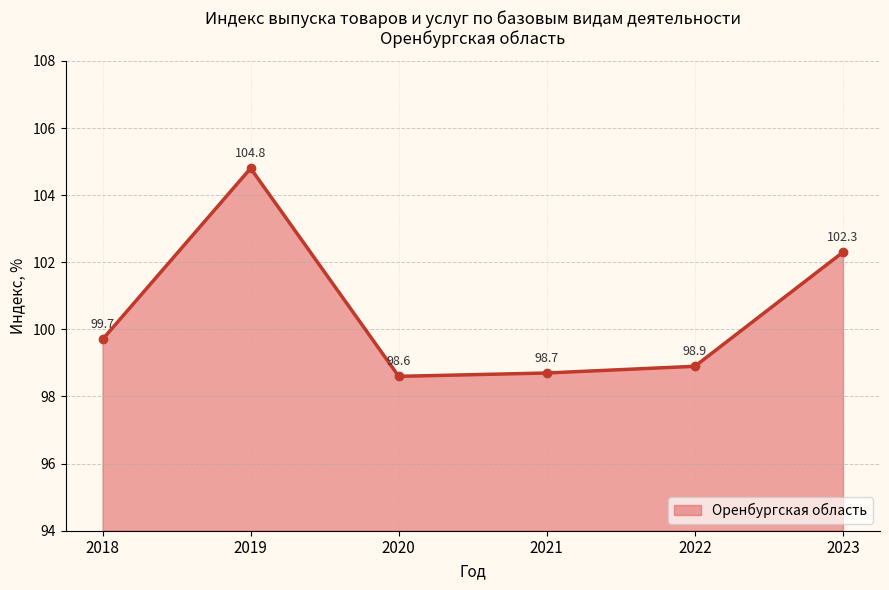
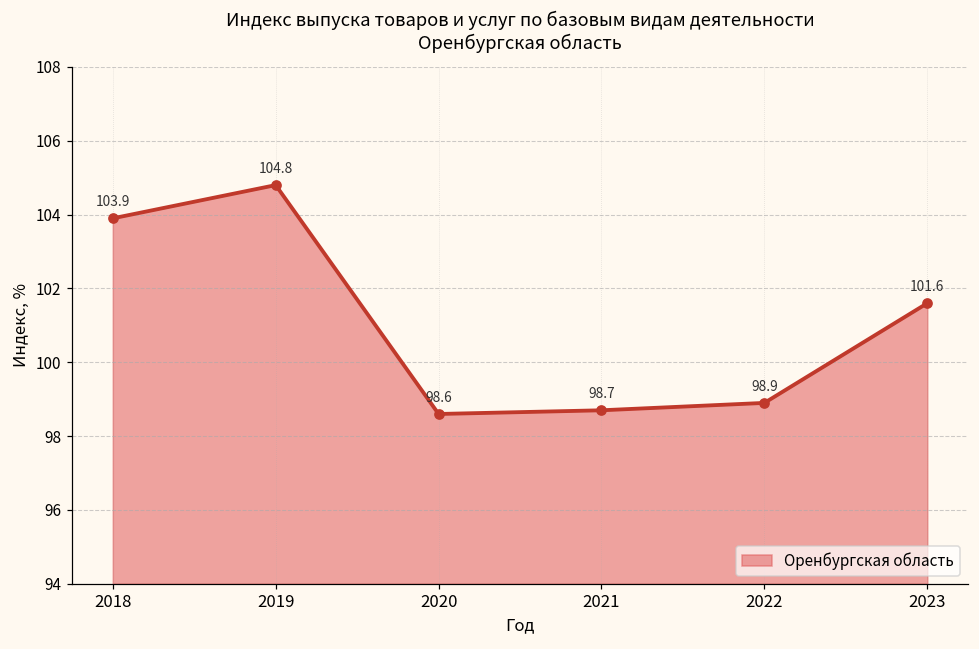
2018: 99.7 -> 103.9
2023: 102.3 -> 101.6
